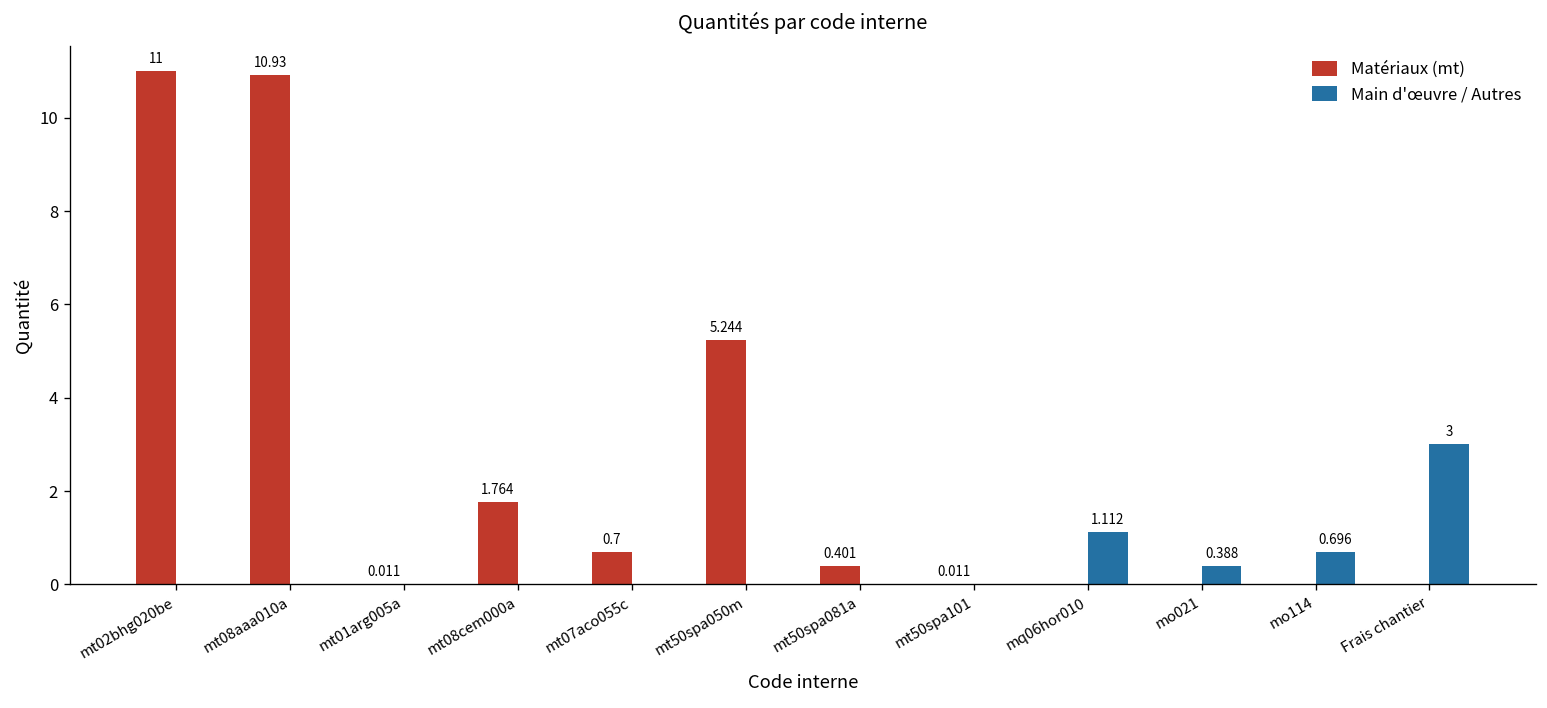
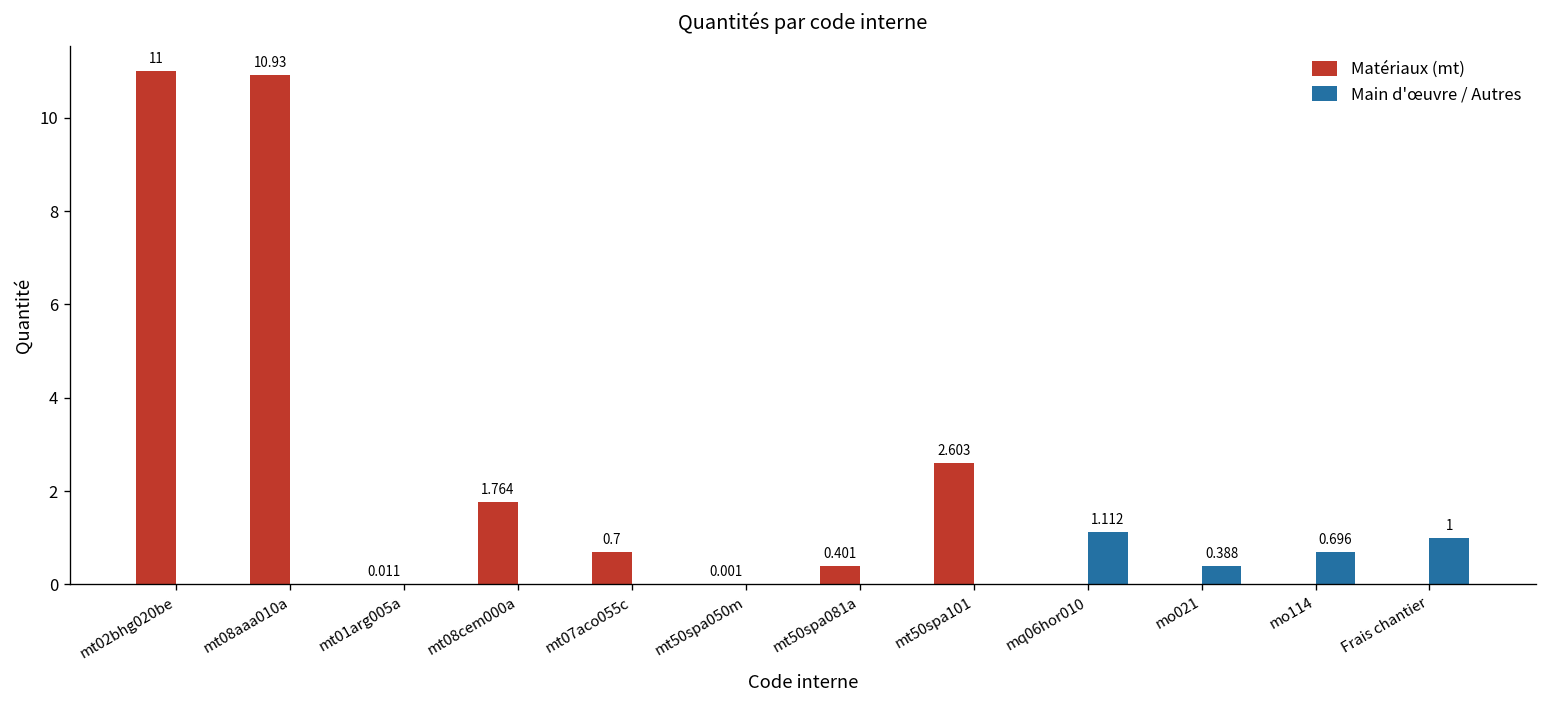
Matériaux (mt), mt50spa050m: 5.244 -> 0.001
Matériaux (mt), mt50spa101: 0.011 -> 2.603
Main d'œuvre / Autres, Frais chantier: 3 -> 1
